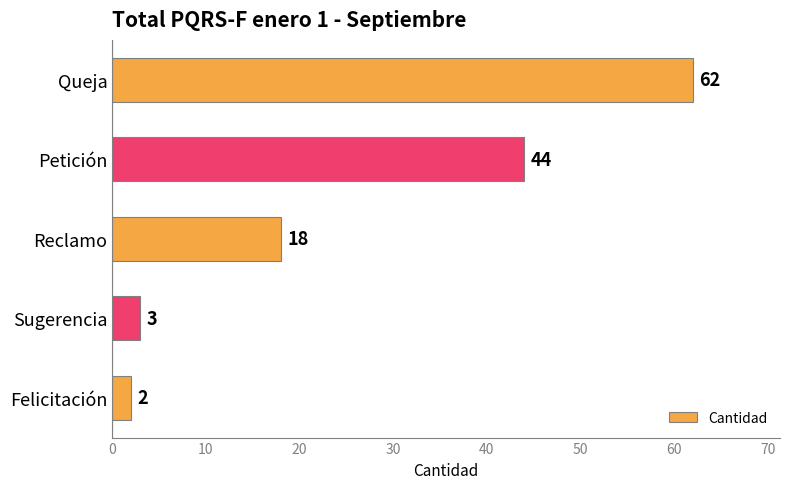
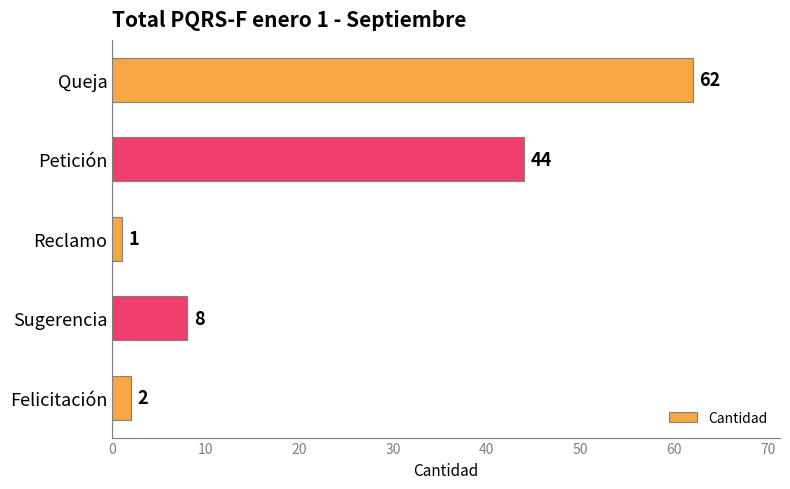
Reclamo: 18 -> 1
Sugerencia: 3 -> 8
